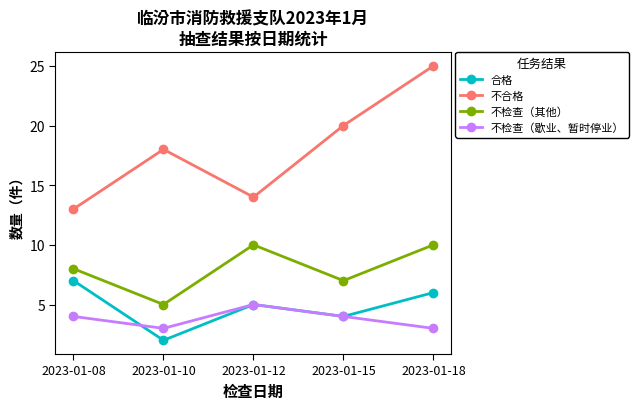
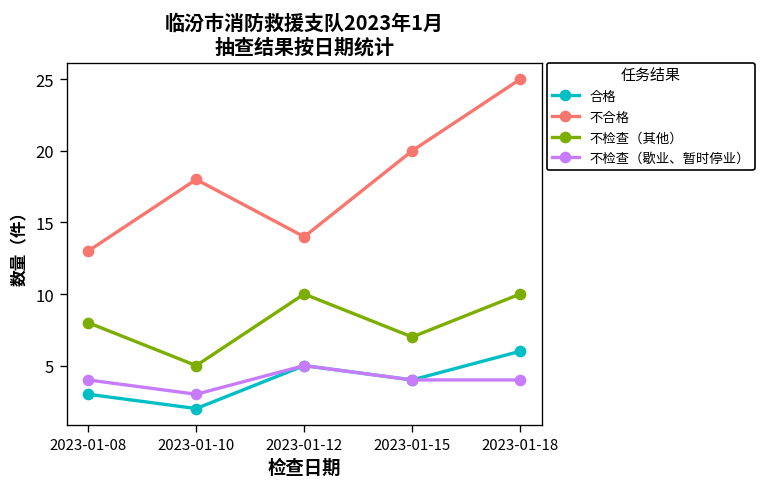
合格, 2023-01-08: 7 -> 3
不检查（歇业、暂时停业）, 2023-01-18: 3 -> 4
